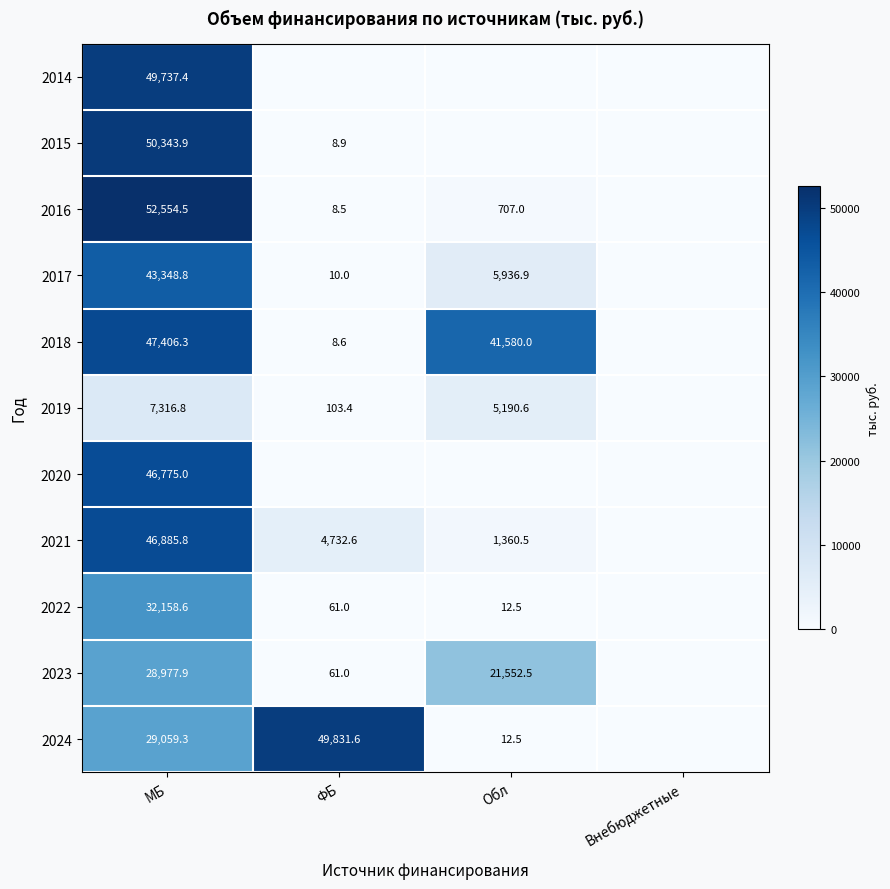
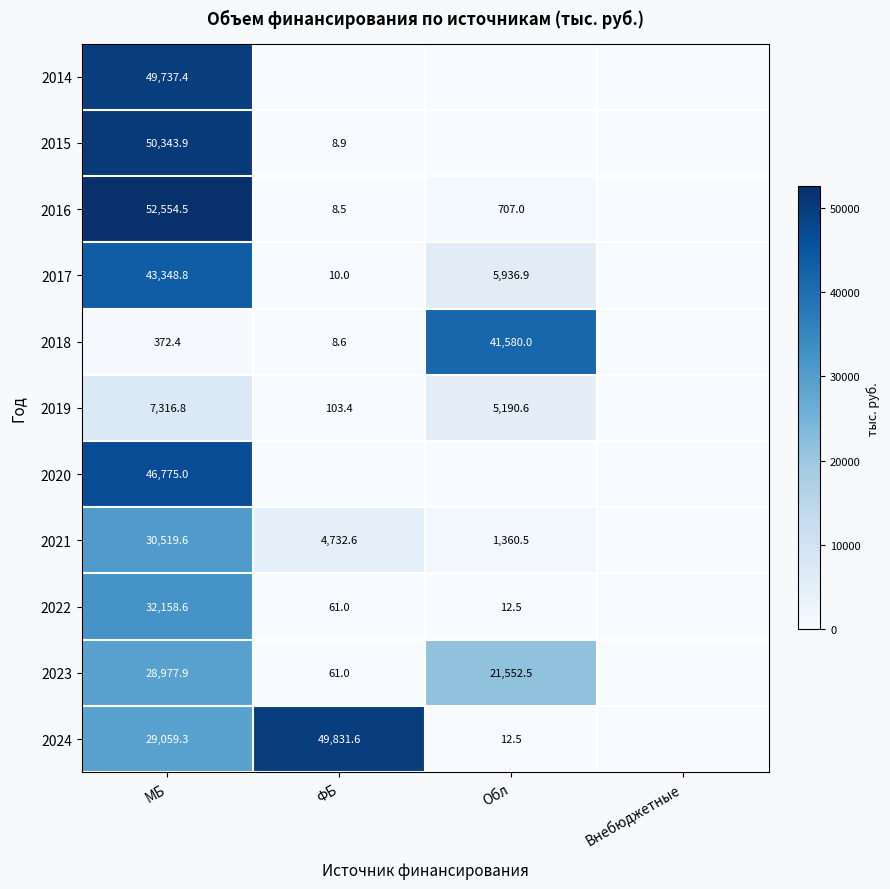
2018, МБ: 47,406.3 -> 372.4
2021, МБ: 46,885.8 -> 30,519.6
